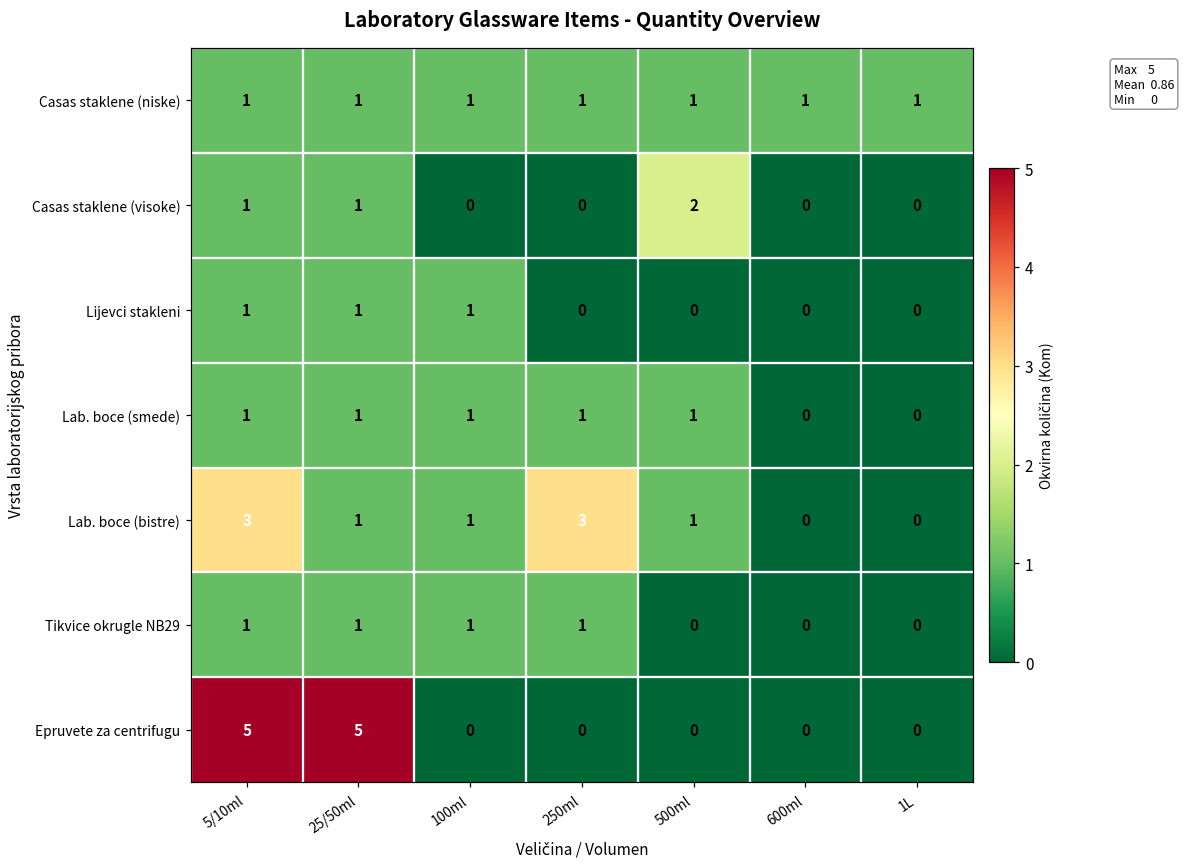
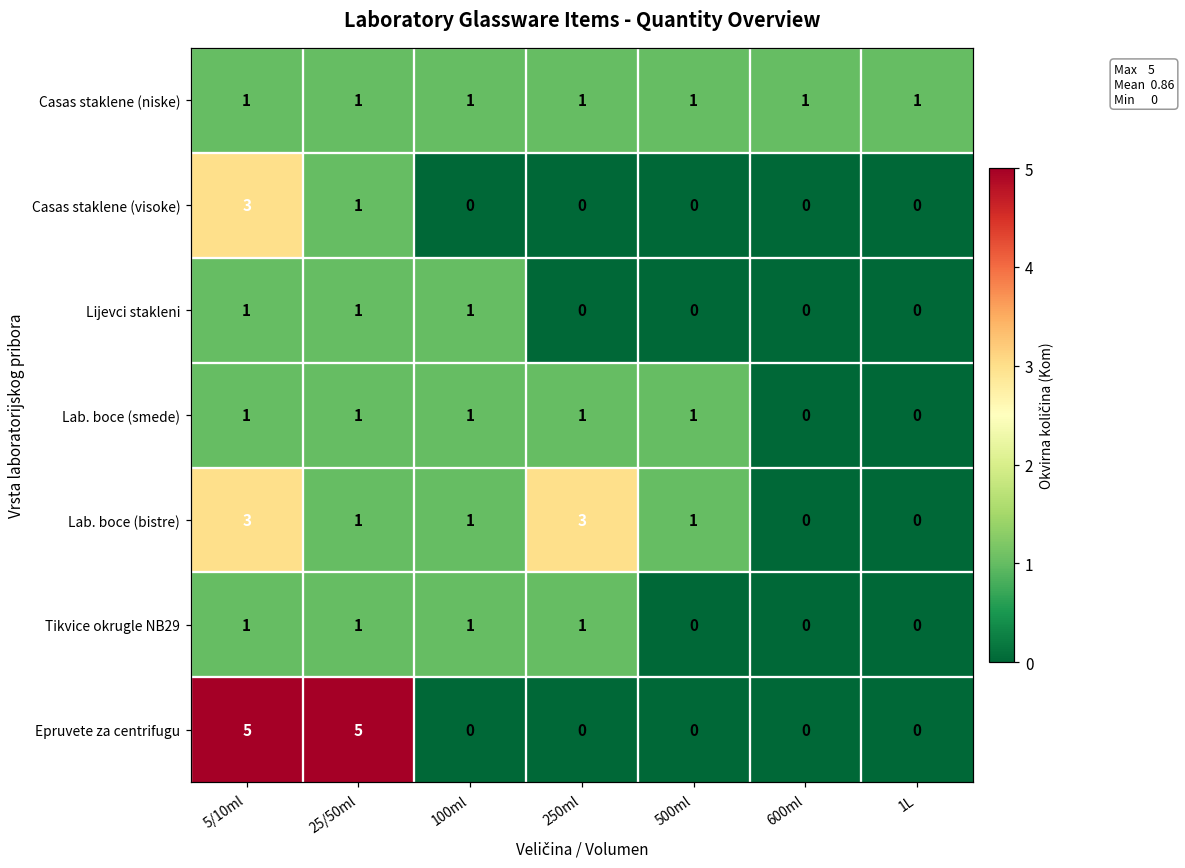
Casas staklene (visoke), 5/10ml: 1 -> 3
Casas staklene (visoke), 500ml: 2 -> 0
